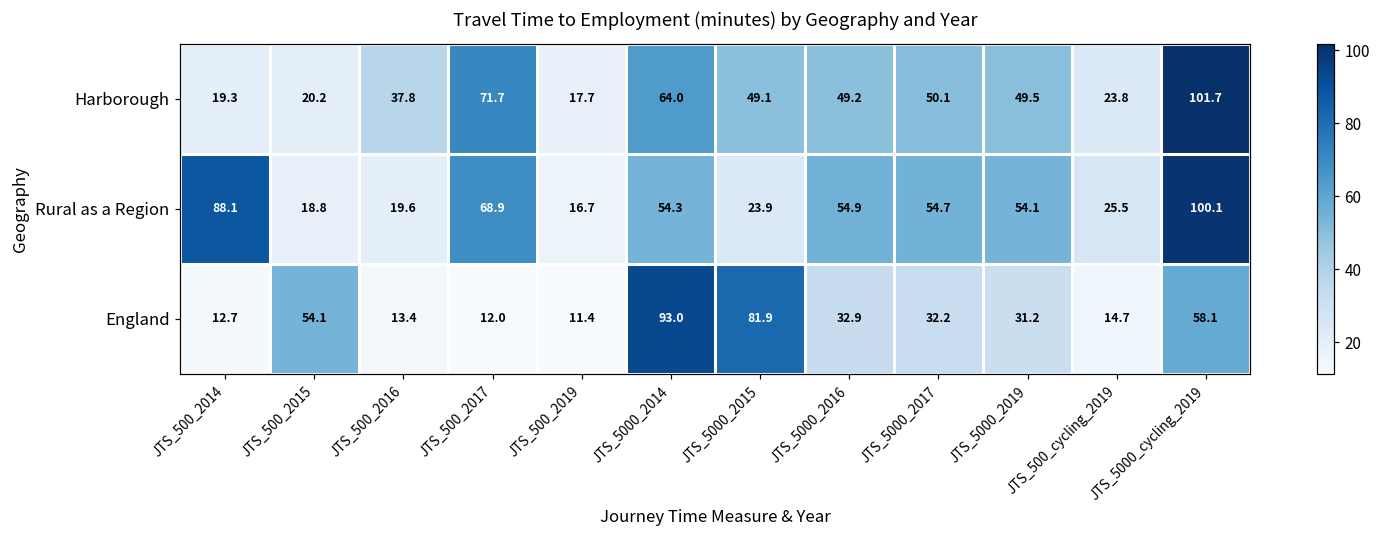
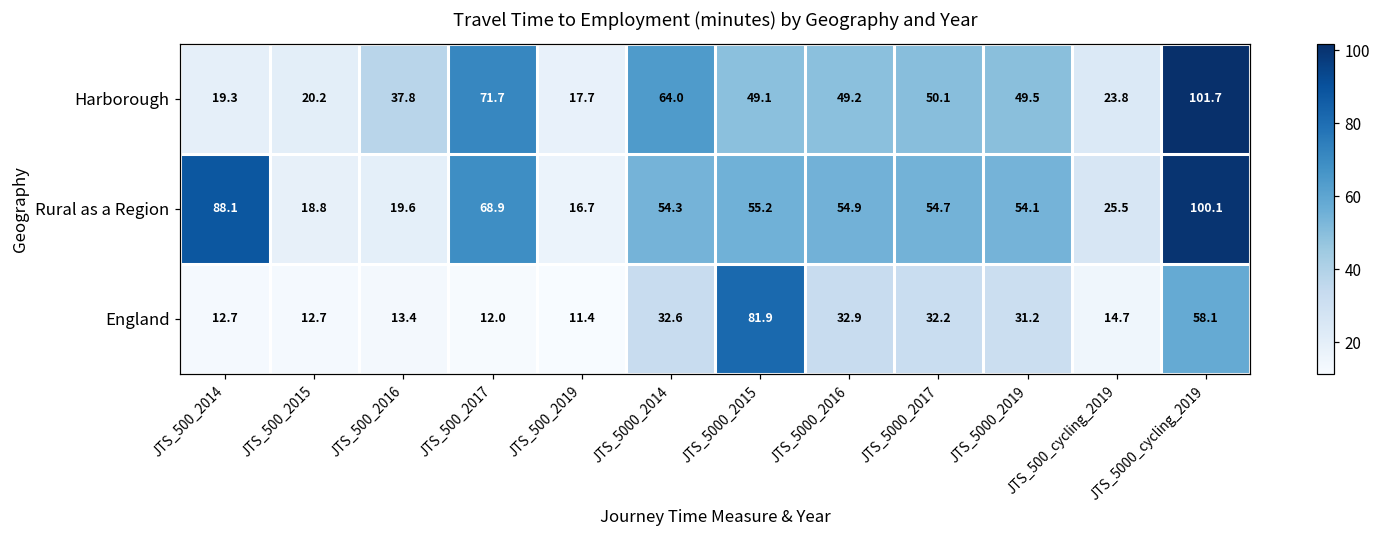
Rural as a Region, JTS_5000_2015: 23.9 -> 55.2
England, JTS_500_2015: 54.1 -> 12.7
England, JTS_5000_2014: 93.0 -> 32.6
